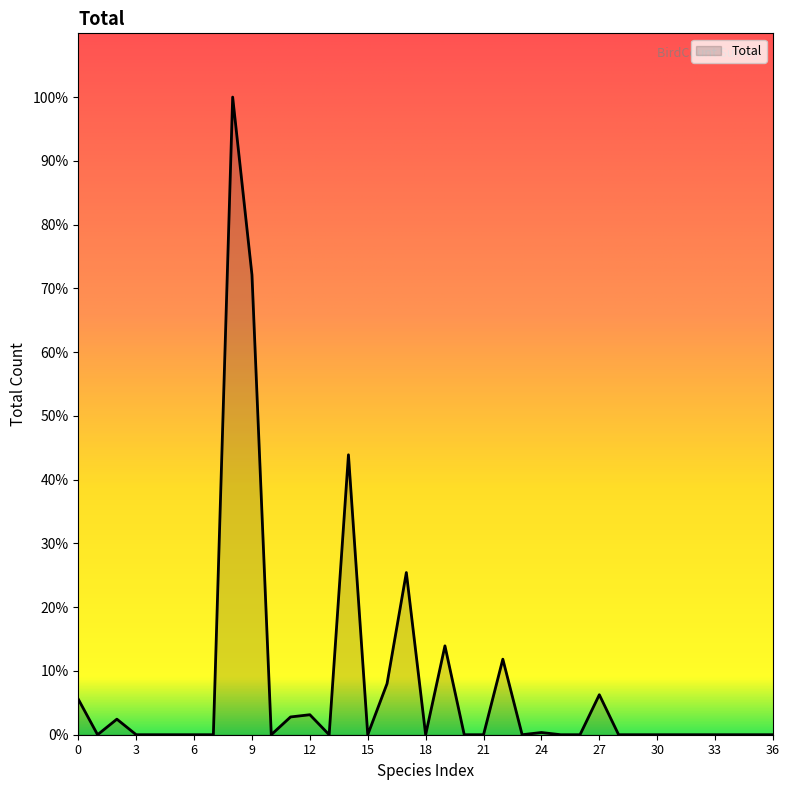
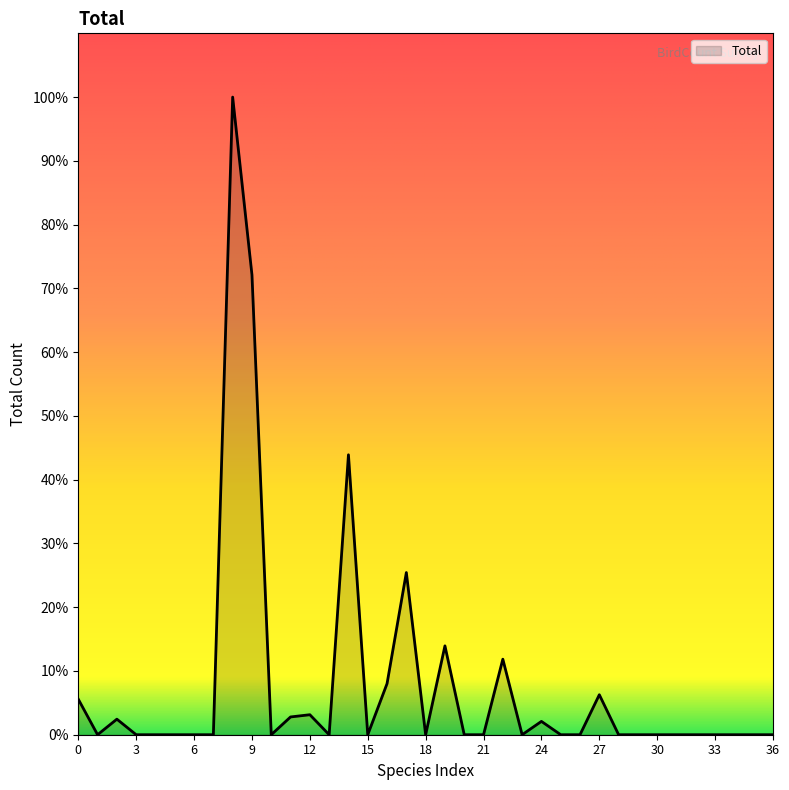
24: 0% -> 2%
